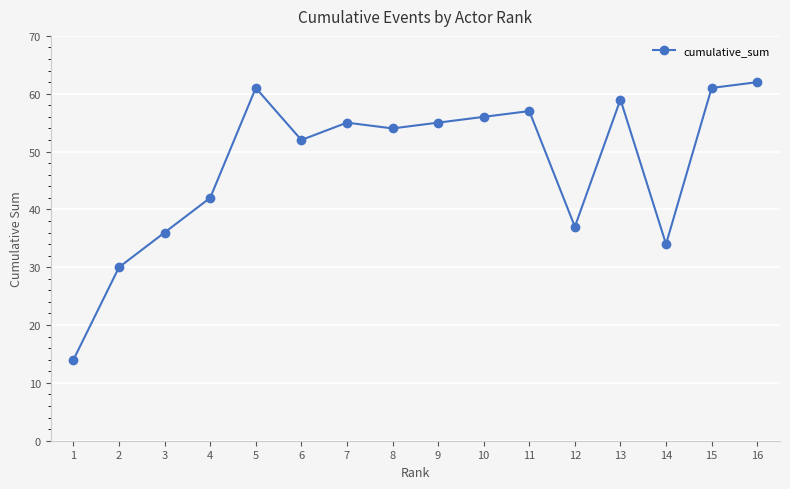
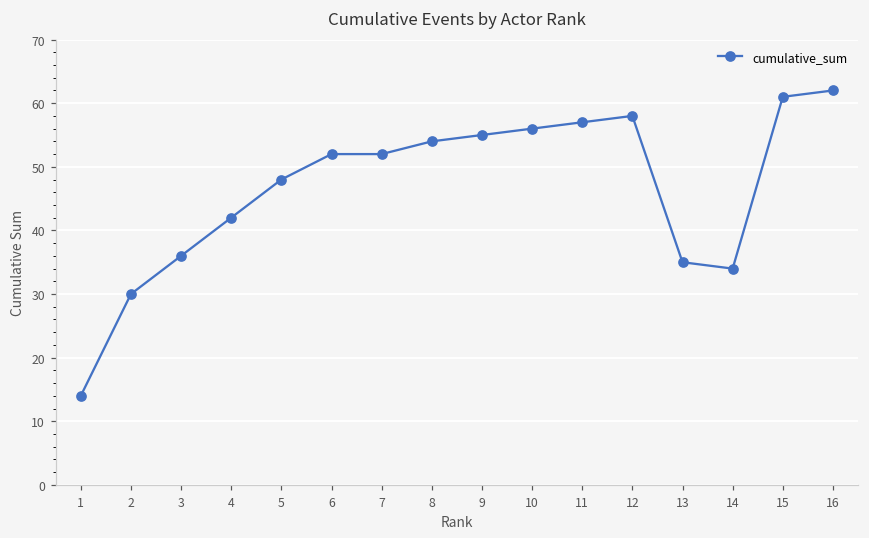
5: 61 -> 48
7: 55 -> 52
12: 37 -> 58
13: 59 -> 35
